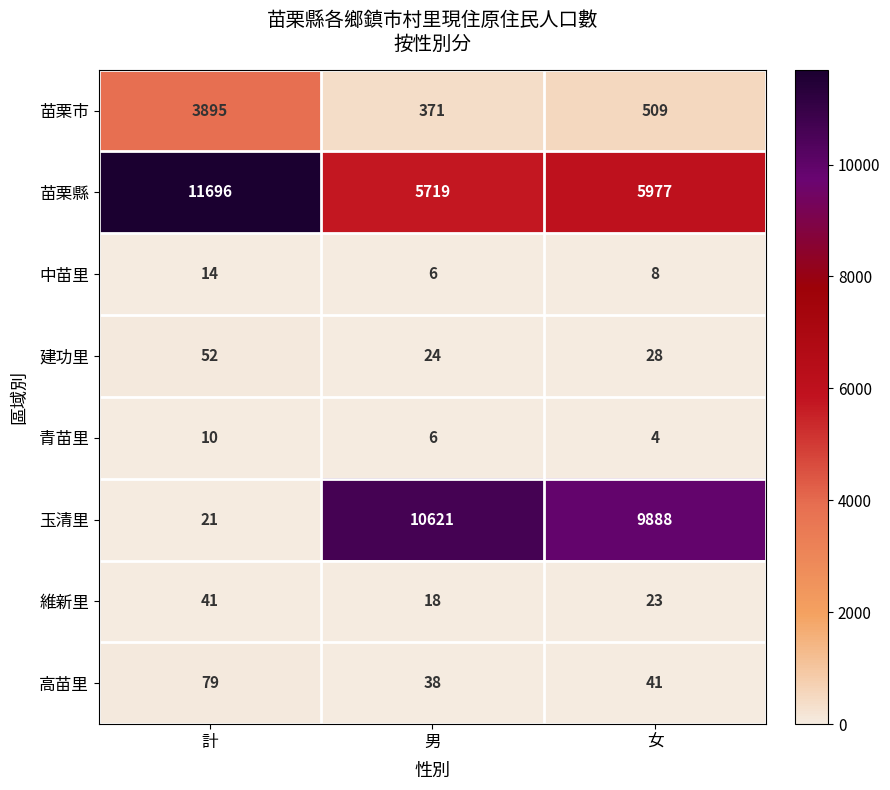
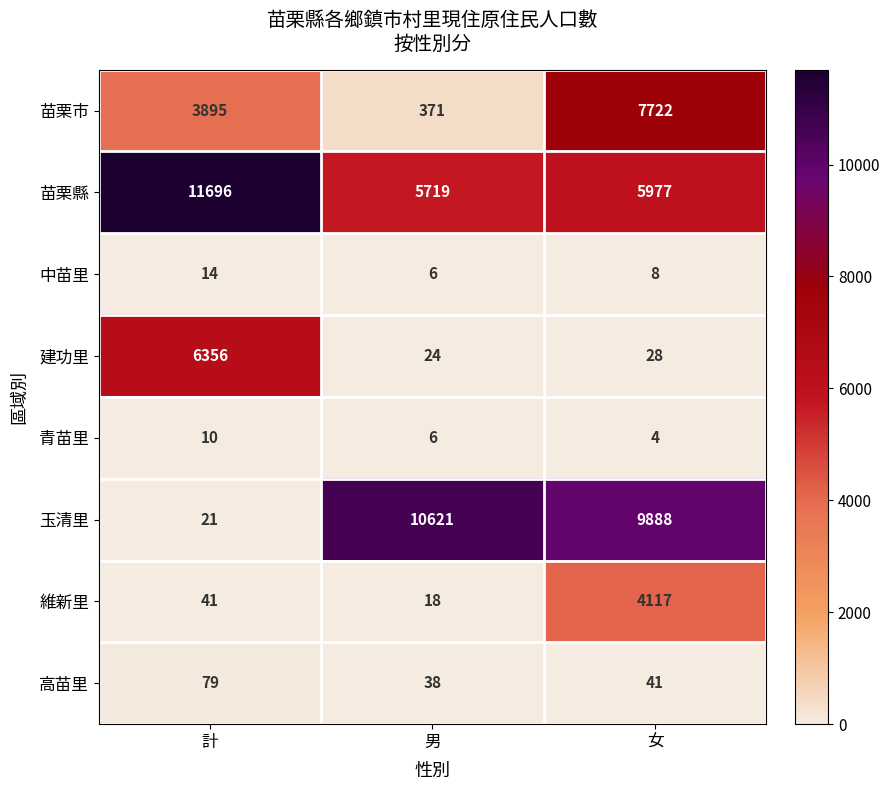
苗栗市, 女: 509 -> 7722
建功里, 計: 52 -> 6356
維新里, 女: 23 -> 4117
